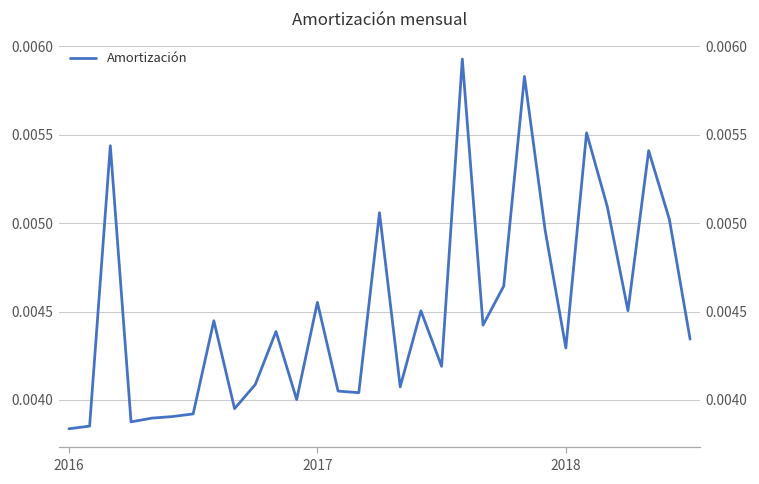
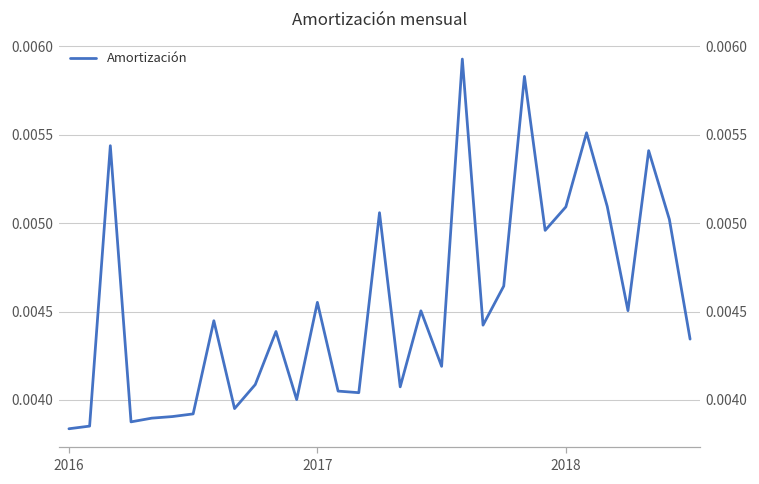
2018: 0.00429 -> 0.00509
